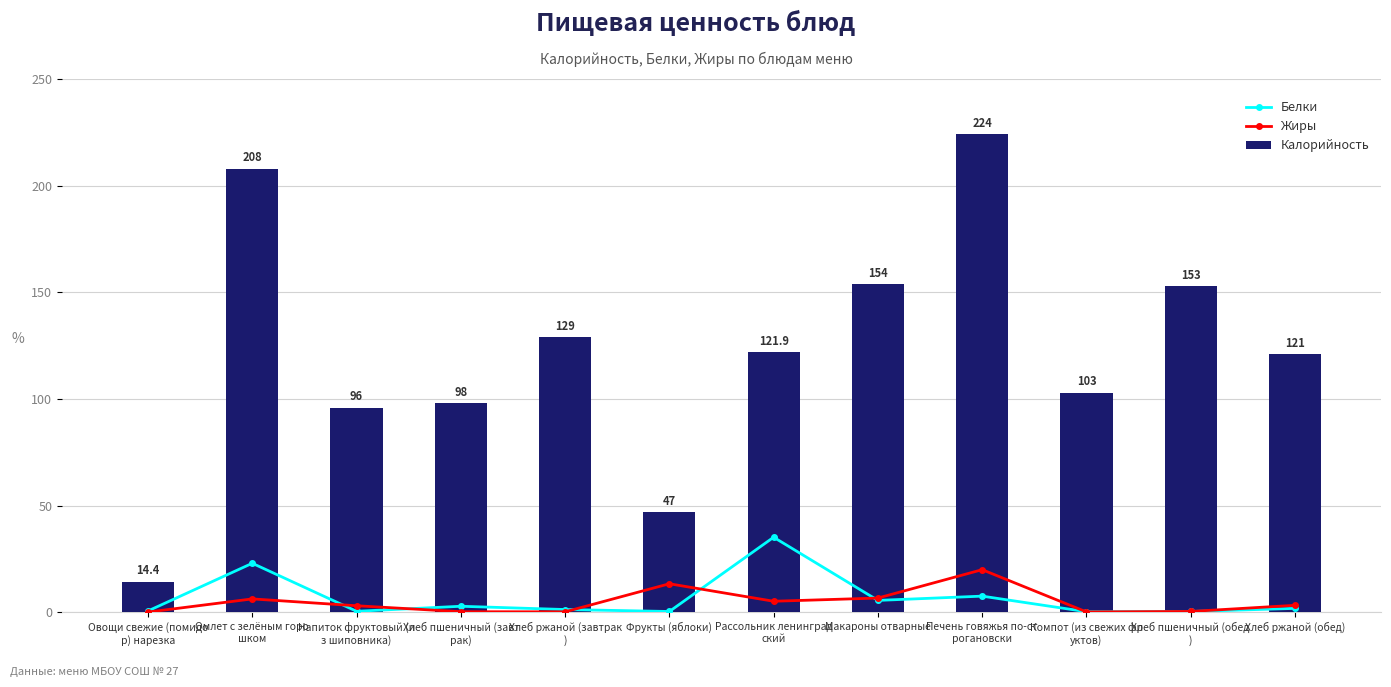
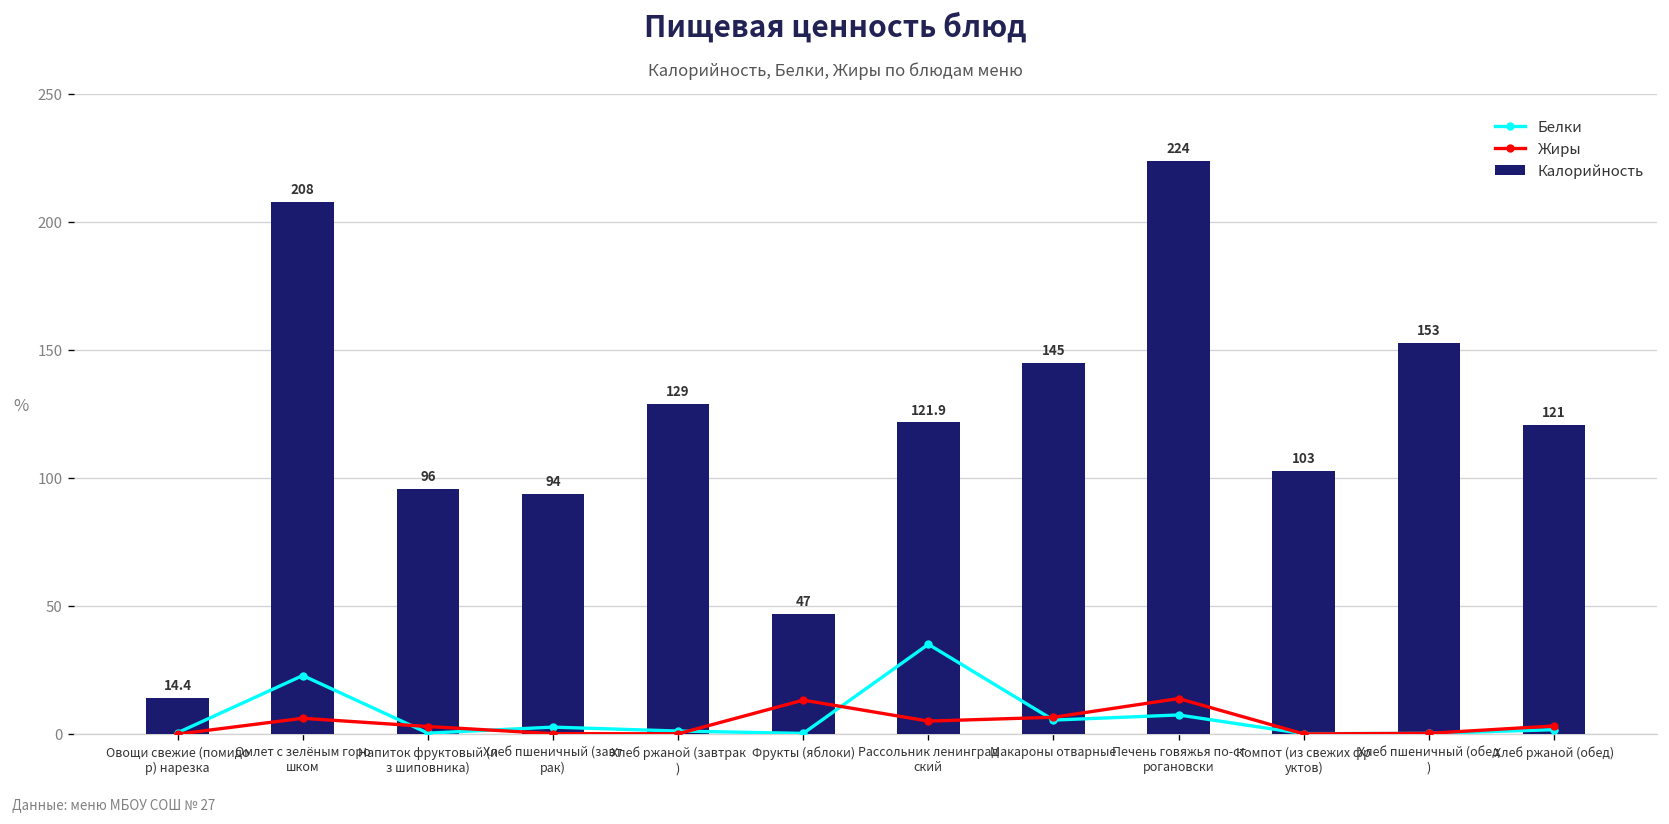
Калорийность, Хлеб пшеничный (завт рак): 98 -> 94
Калорийность, Макароны отварные: 154 -> 145
Жиры, Печень говяжья по-ст рогановски: 20 -> 14
